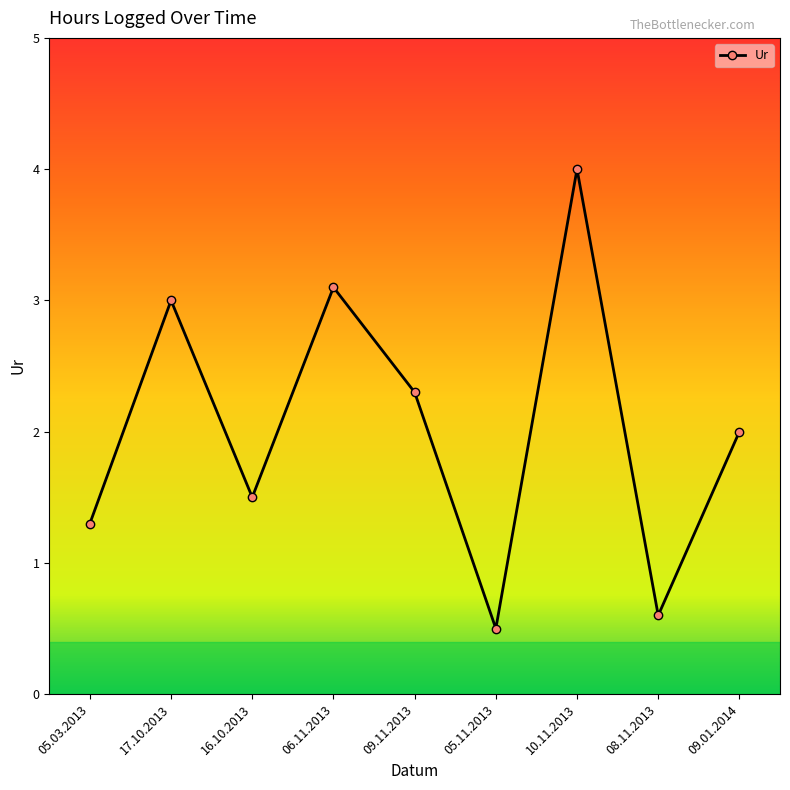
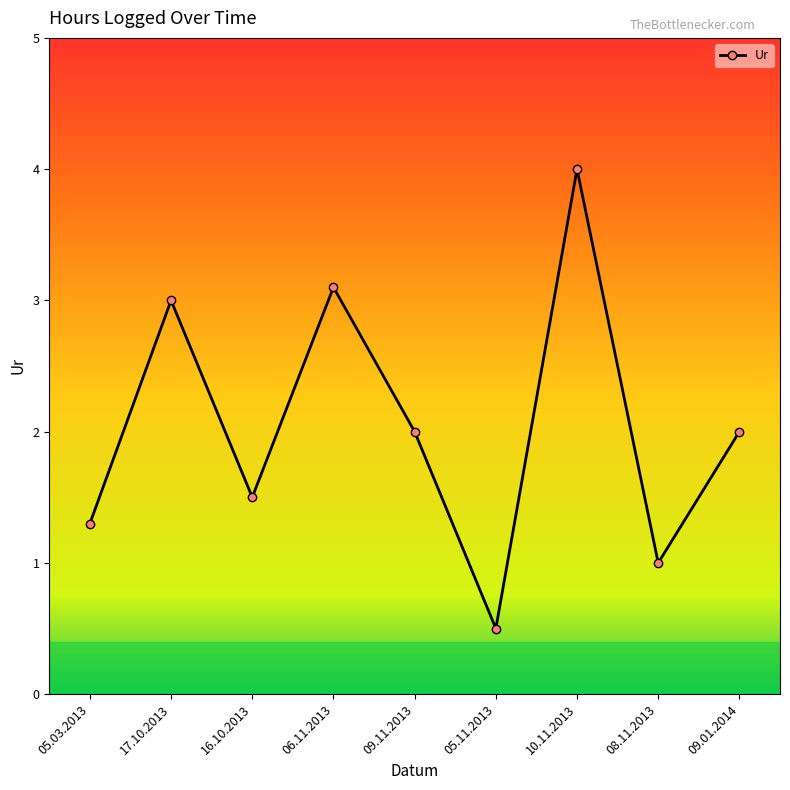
09.11.2013: 2.3 -> 2.0
08.11.2013: 0.6 -> 1.0
